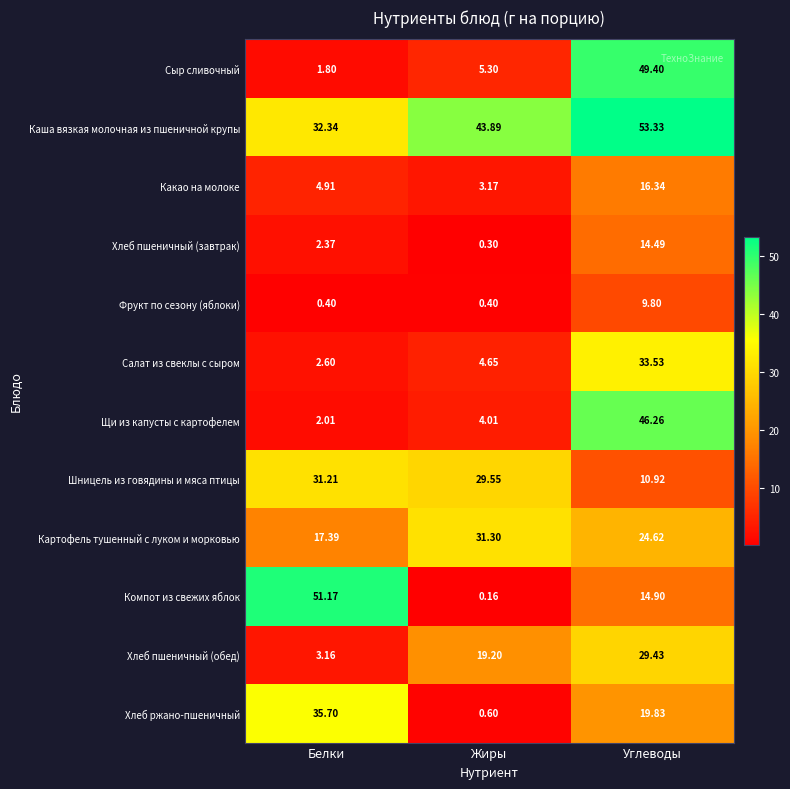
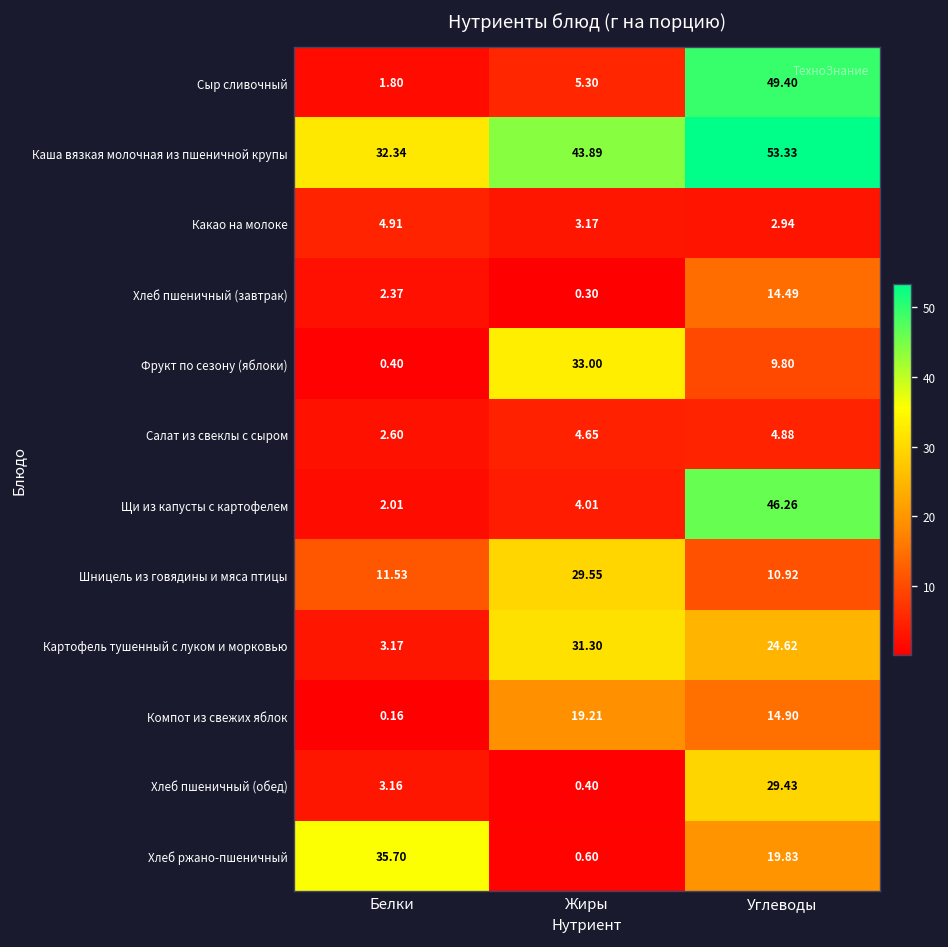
Какао на молоке, Углеводы: 16.34 -> 2.94
Фрукт по сезону (яблоки), Жиры: 0.40 -> 33.00
Салат из свеклы с сыром, Углеводы: 33.53 -> 4.88
Шницель из говядины и мяса птицы, Белки: 31.21 -> 11.53
Картофель тушенный с луком и морковью, Белки: 17.39 -> 3.17
Компот из свежих яблок, Белки: 51.17 -> 0.16
Компот из свежих яблок, Жиры: 0.16 -> 19.21
Хлеб пшеничный (обед), Жиры: 19.20 -> 0.40
